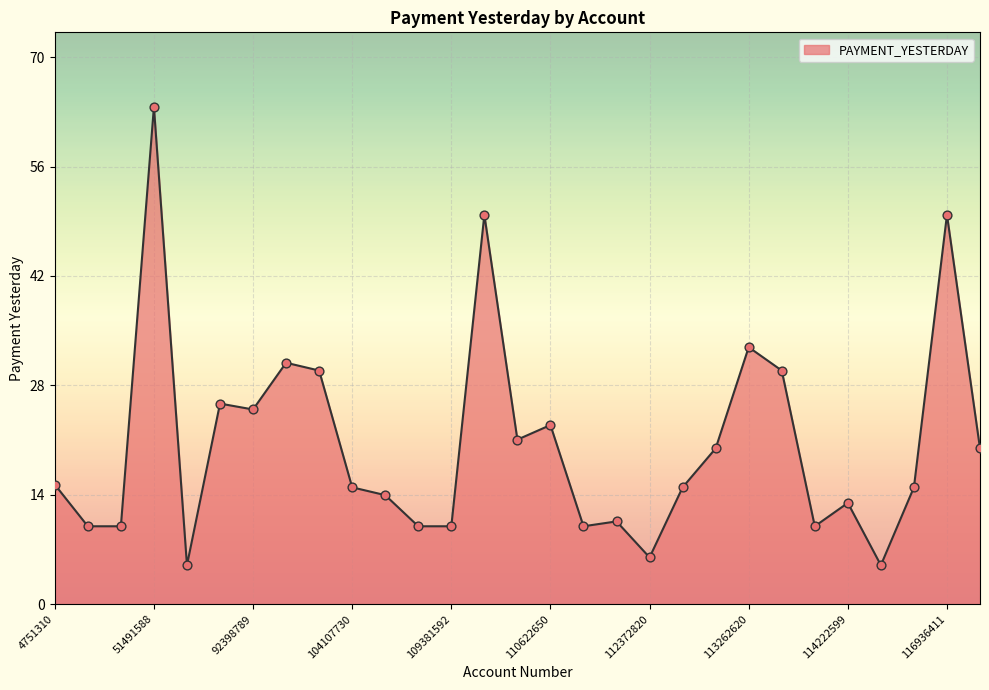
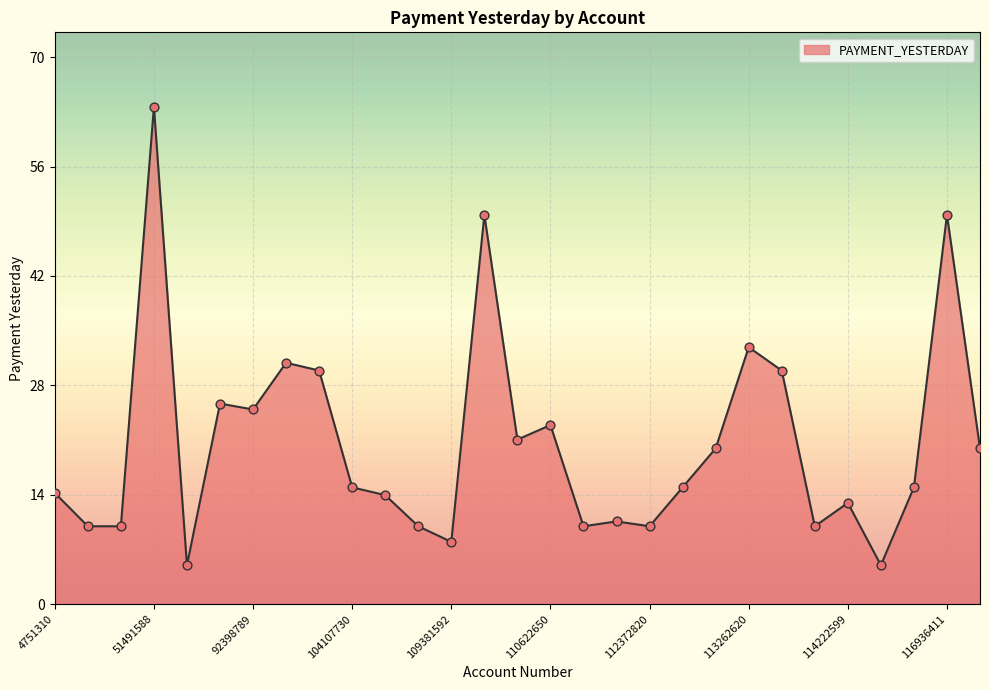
4751310: 15 -> 14
109381592: 10 -> 8
112372820: 6 -> 10
